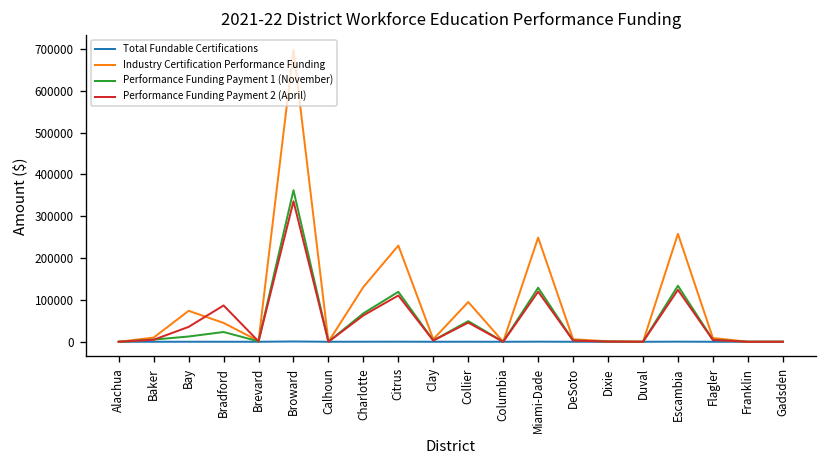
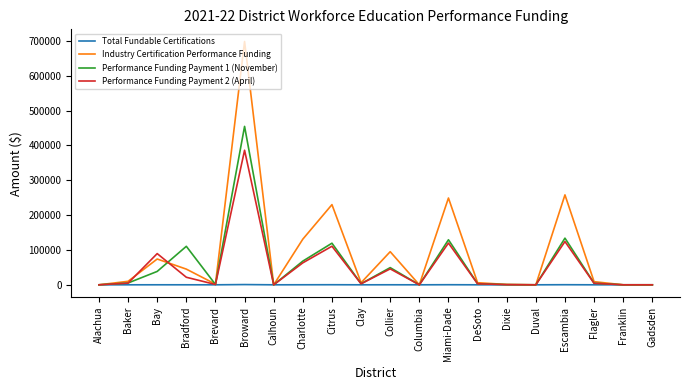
Performance Funding Payment 1 (November), Bay: 10000 -> 40000
Performance Funding Payment 2 (April), Bay: 40000 -> 90000
Performance Funding Payment 1 (November), Bradford: 20000 -> 110000
Performance Funding Payment 2 (April), Bradford: 90000 -> 20000
Performance Funding Payment 1 (November), Broward: 360000 -> 450000
Performance Funding Payment 2 (April), Broward: 340000 -> 390000
